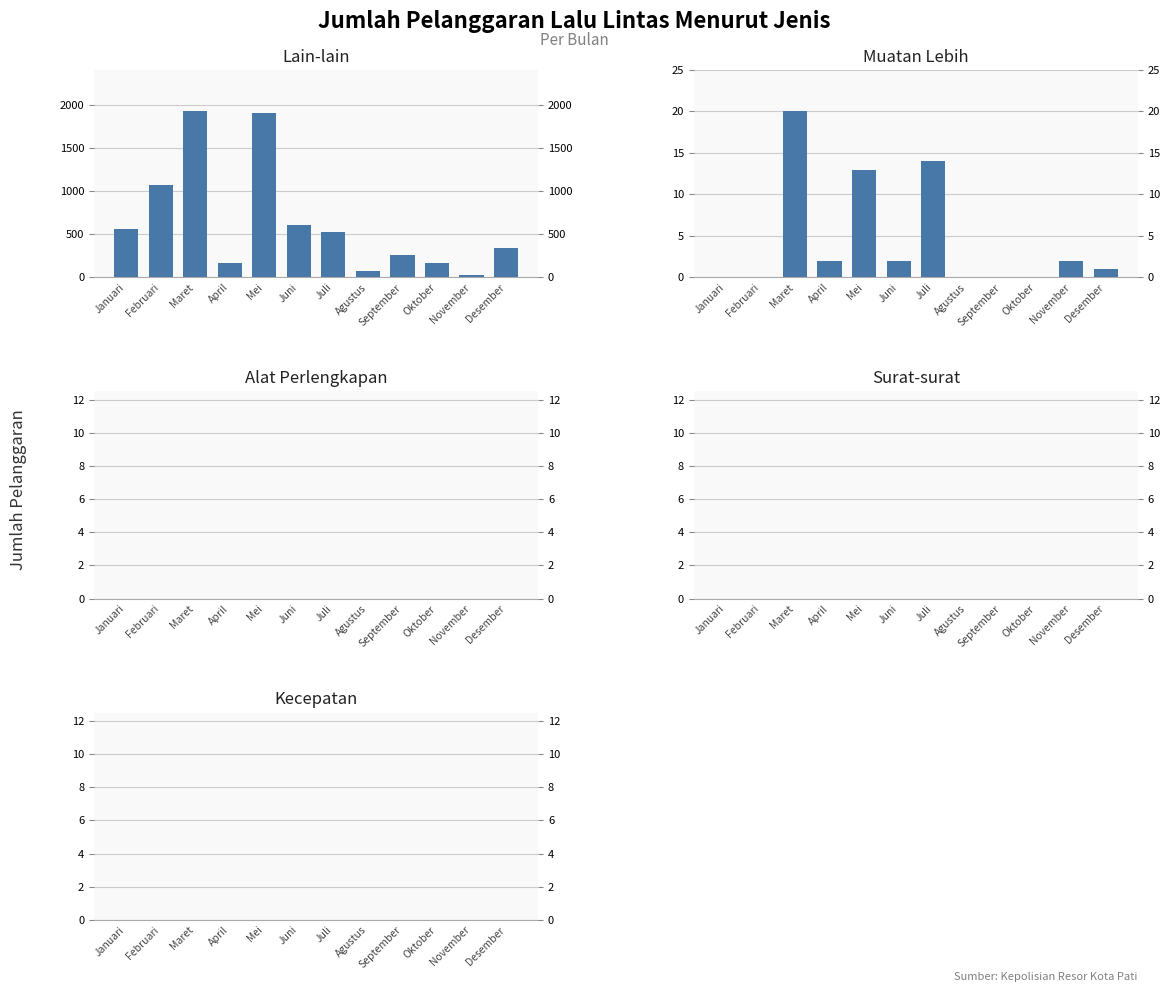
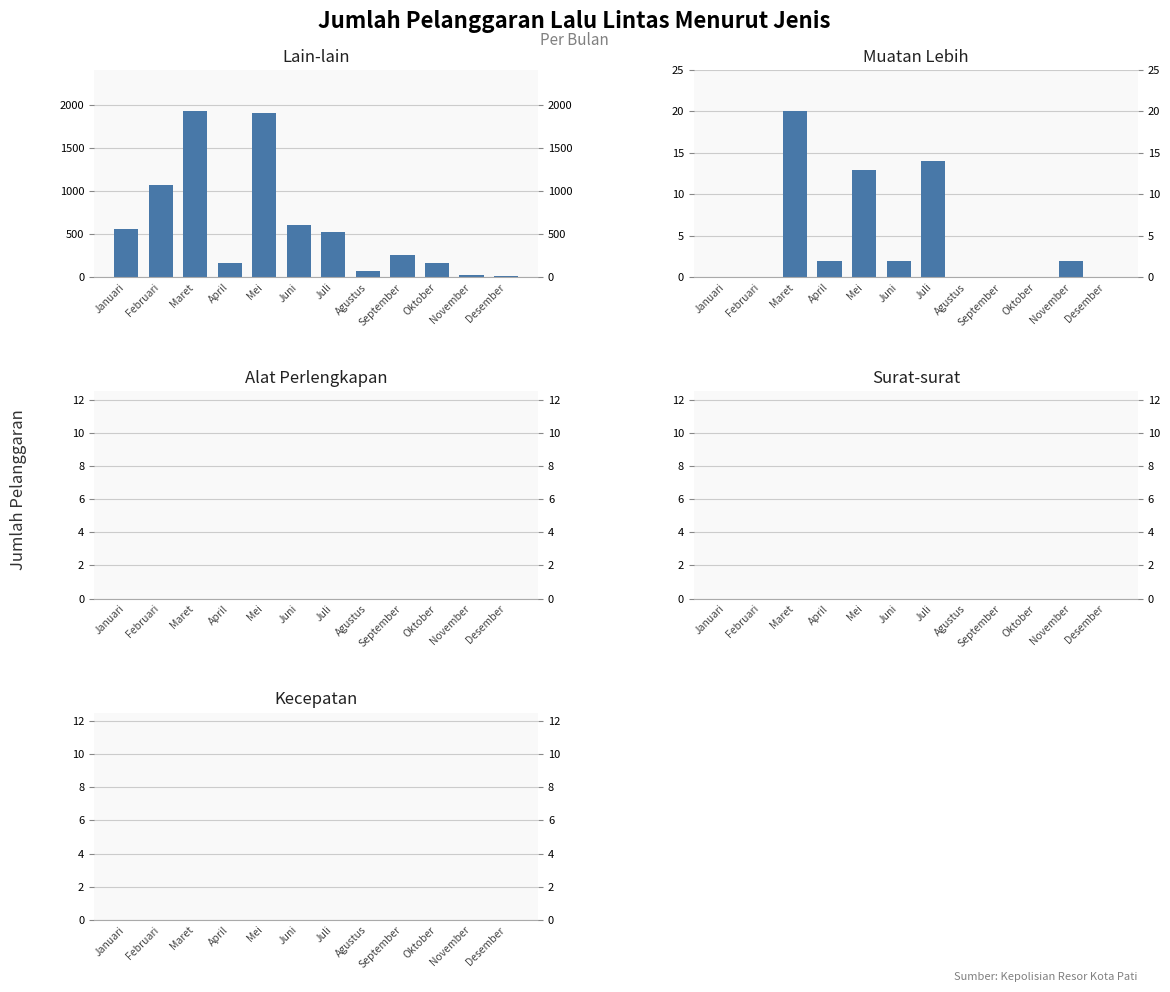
Lain-lain, Desember: 300 -> 0
Muatan Lebih, Desember: 1 -> 0
